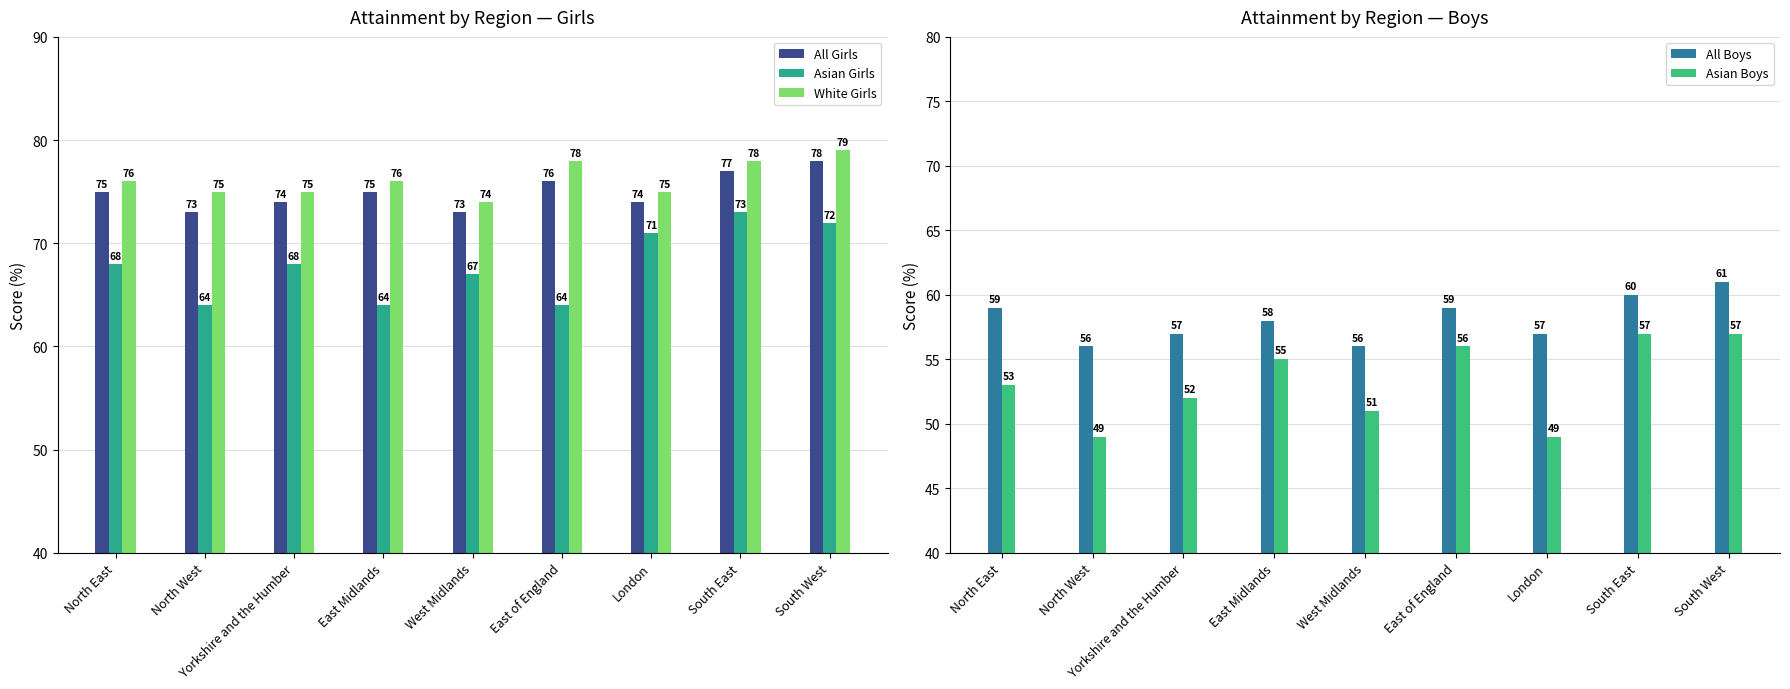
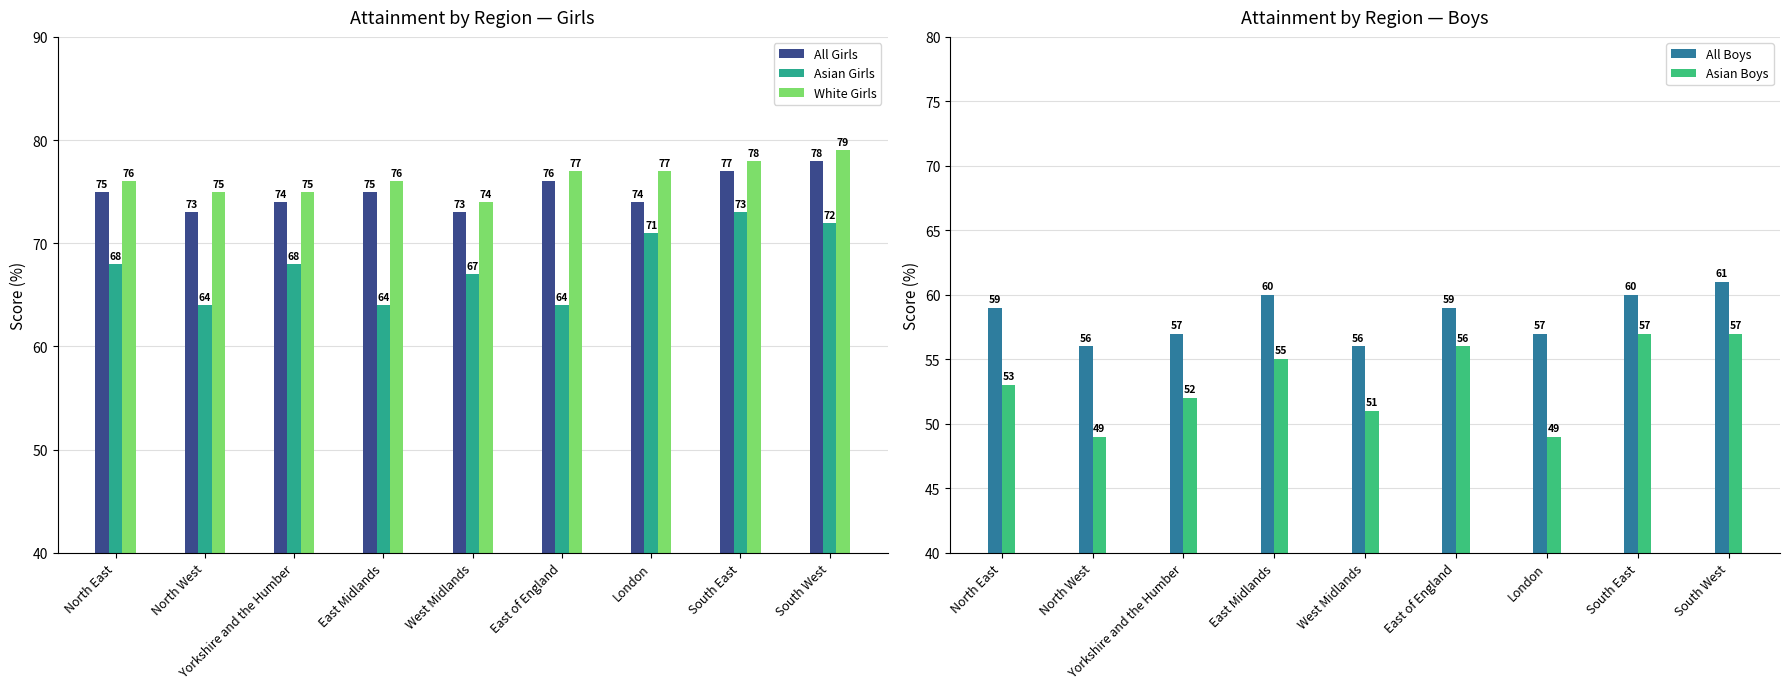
Attainment by Region — Girls, White Girls, East of England: 78 -> 77
Attainment by Region — Girls, White Girls, London: 75 -> 77
Attainment by Region — Boys, All Boys, East Midlands: 58 -> 60
